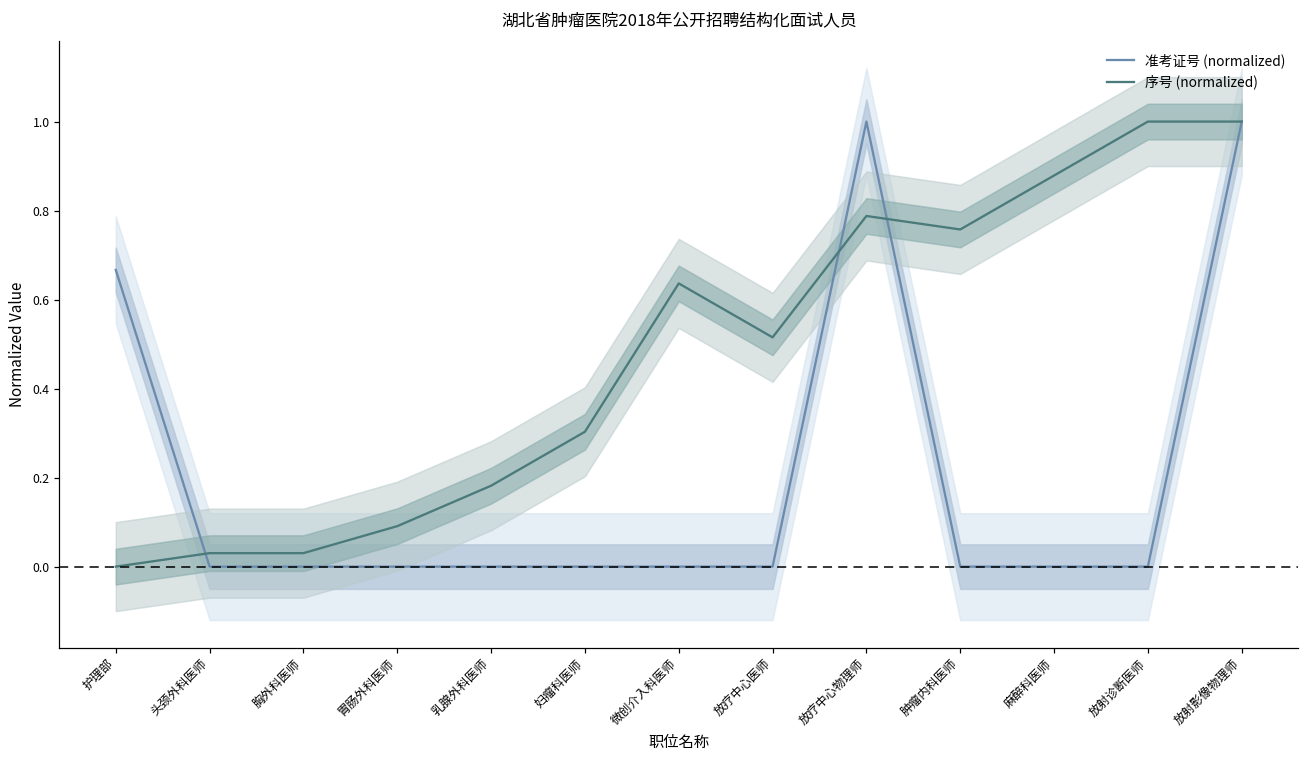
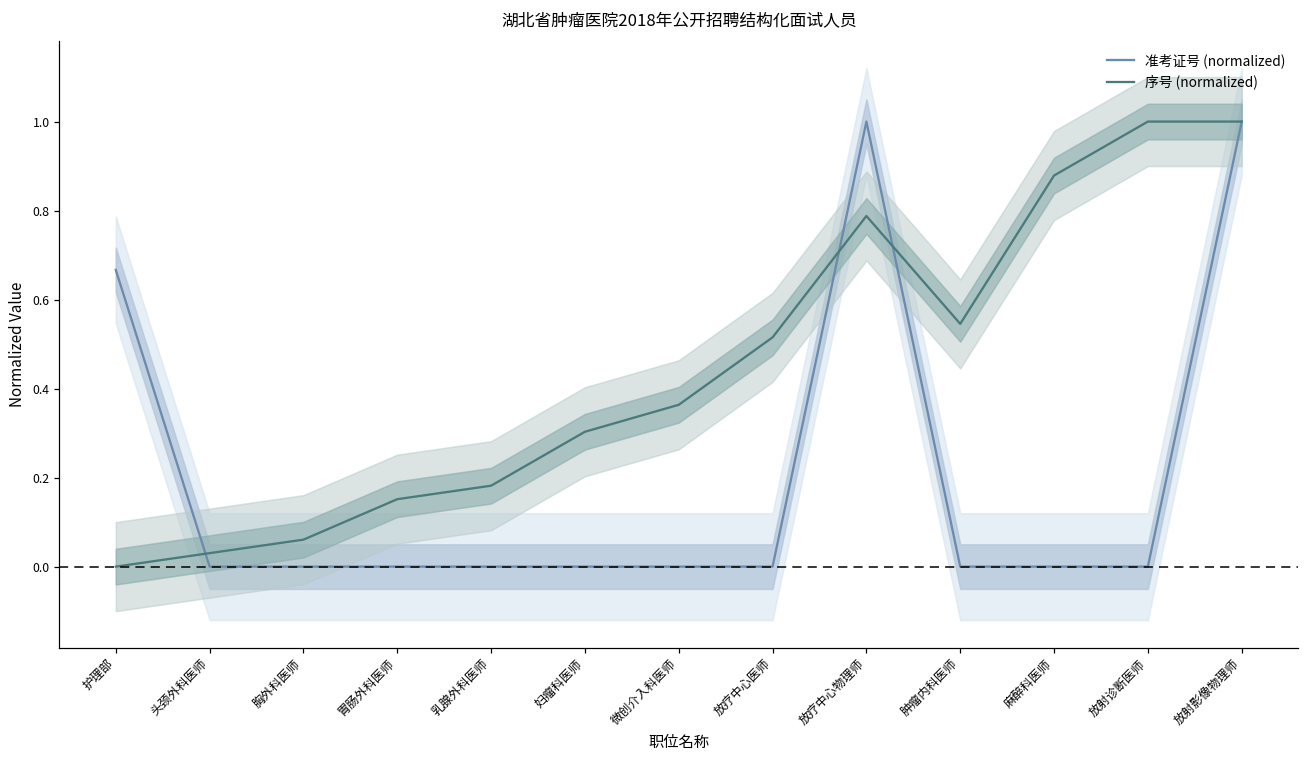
序号 (normalized), 胸外科医师: 0.03 -> 0.06
序号 (normalized), 胃肠外科医师: 0.09 -> 0.15
序号 (normalized), 微创介入科医师: 0.64 -> 0.36
序号 (normalized), 肿瘤内科医师: 0.76 -> 0.55
